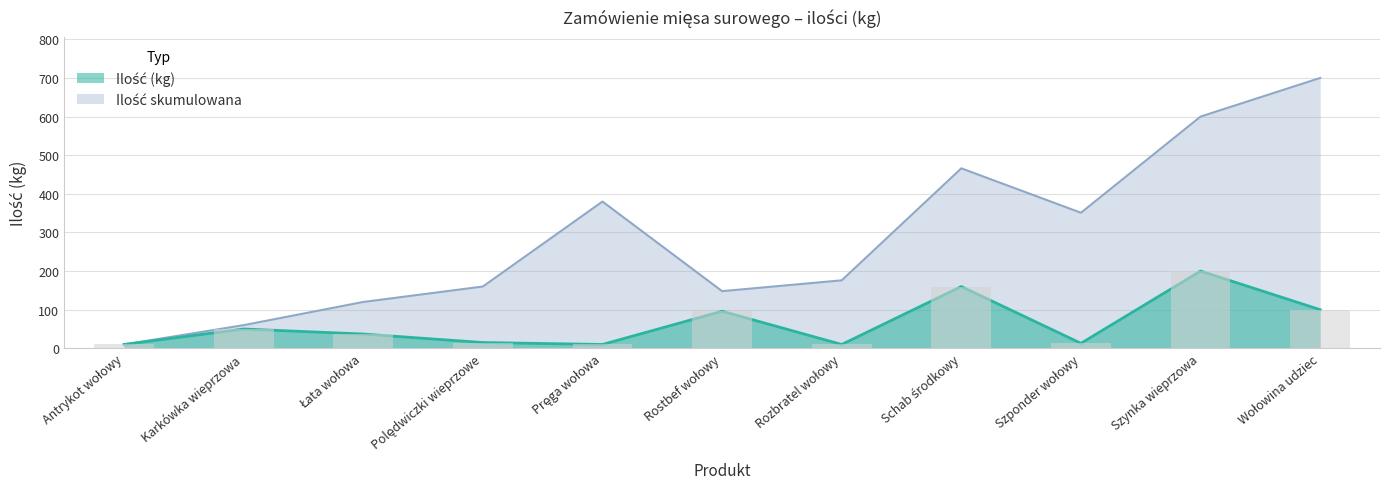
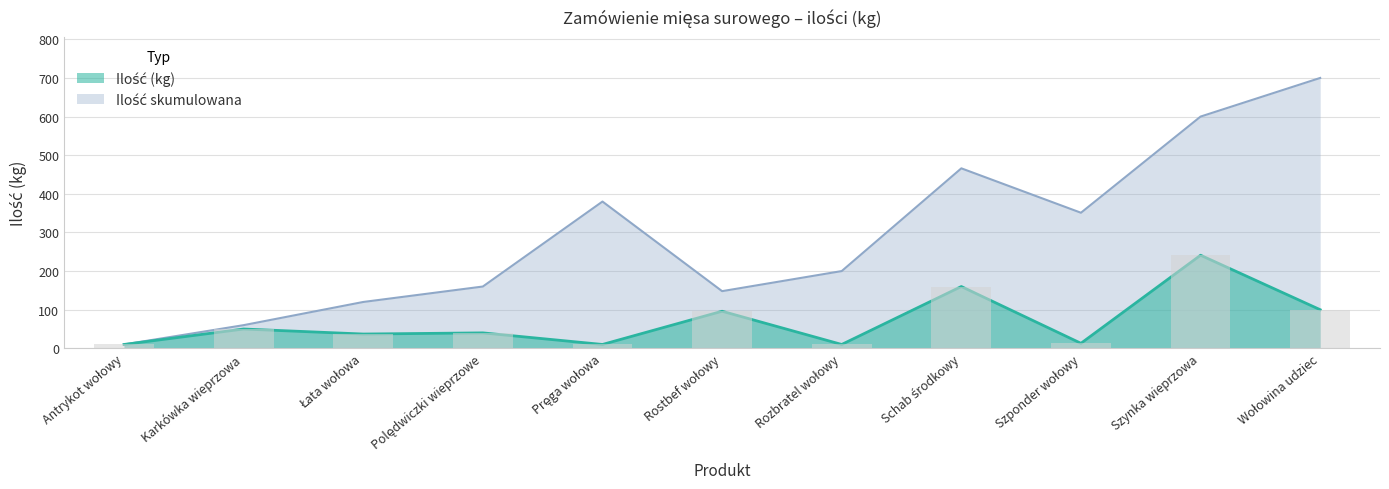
Ilość (kg), Polędwiczki wieprzowe: 20 -> 40
Ilość skumulowana, Rozbratel wołowy: 180 -> 200
Ilość (kg), Szynka wieprzowa: 200 -> 240
